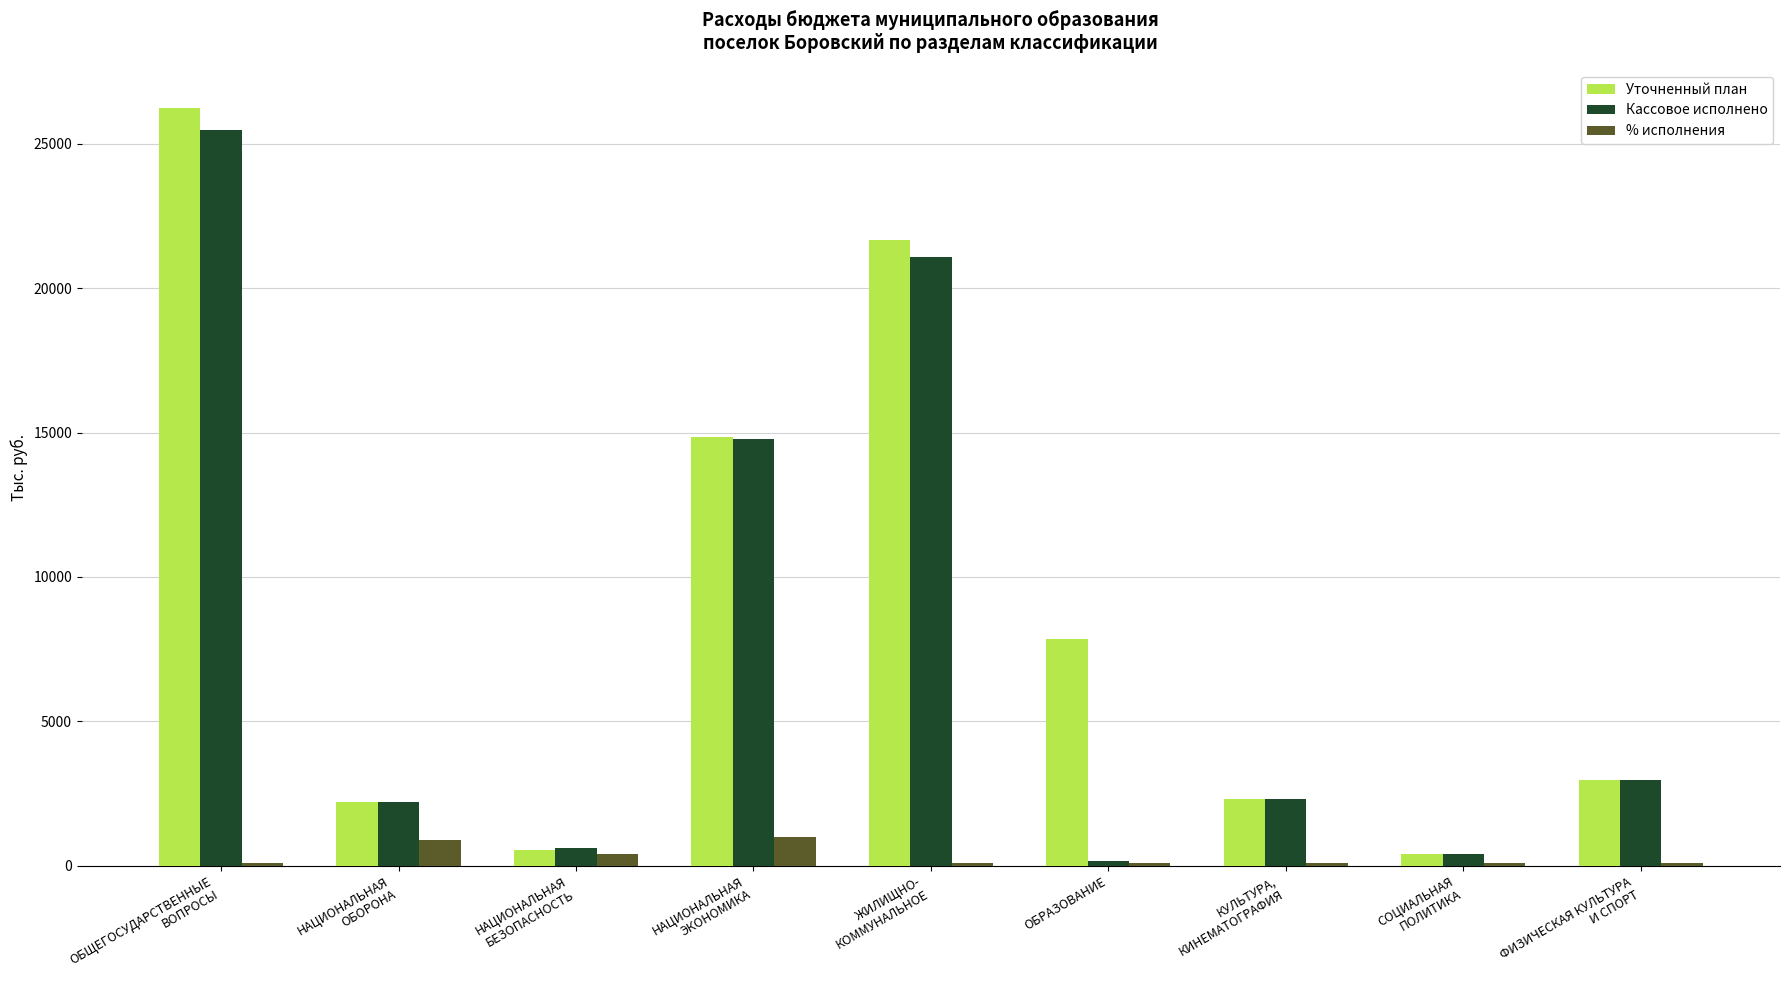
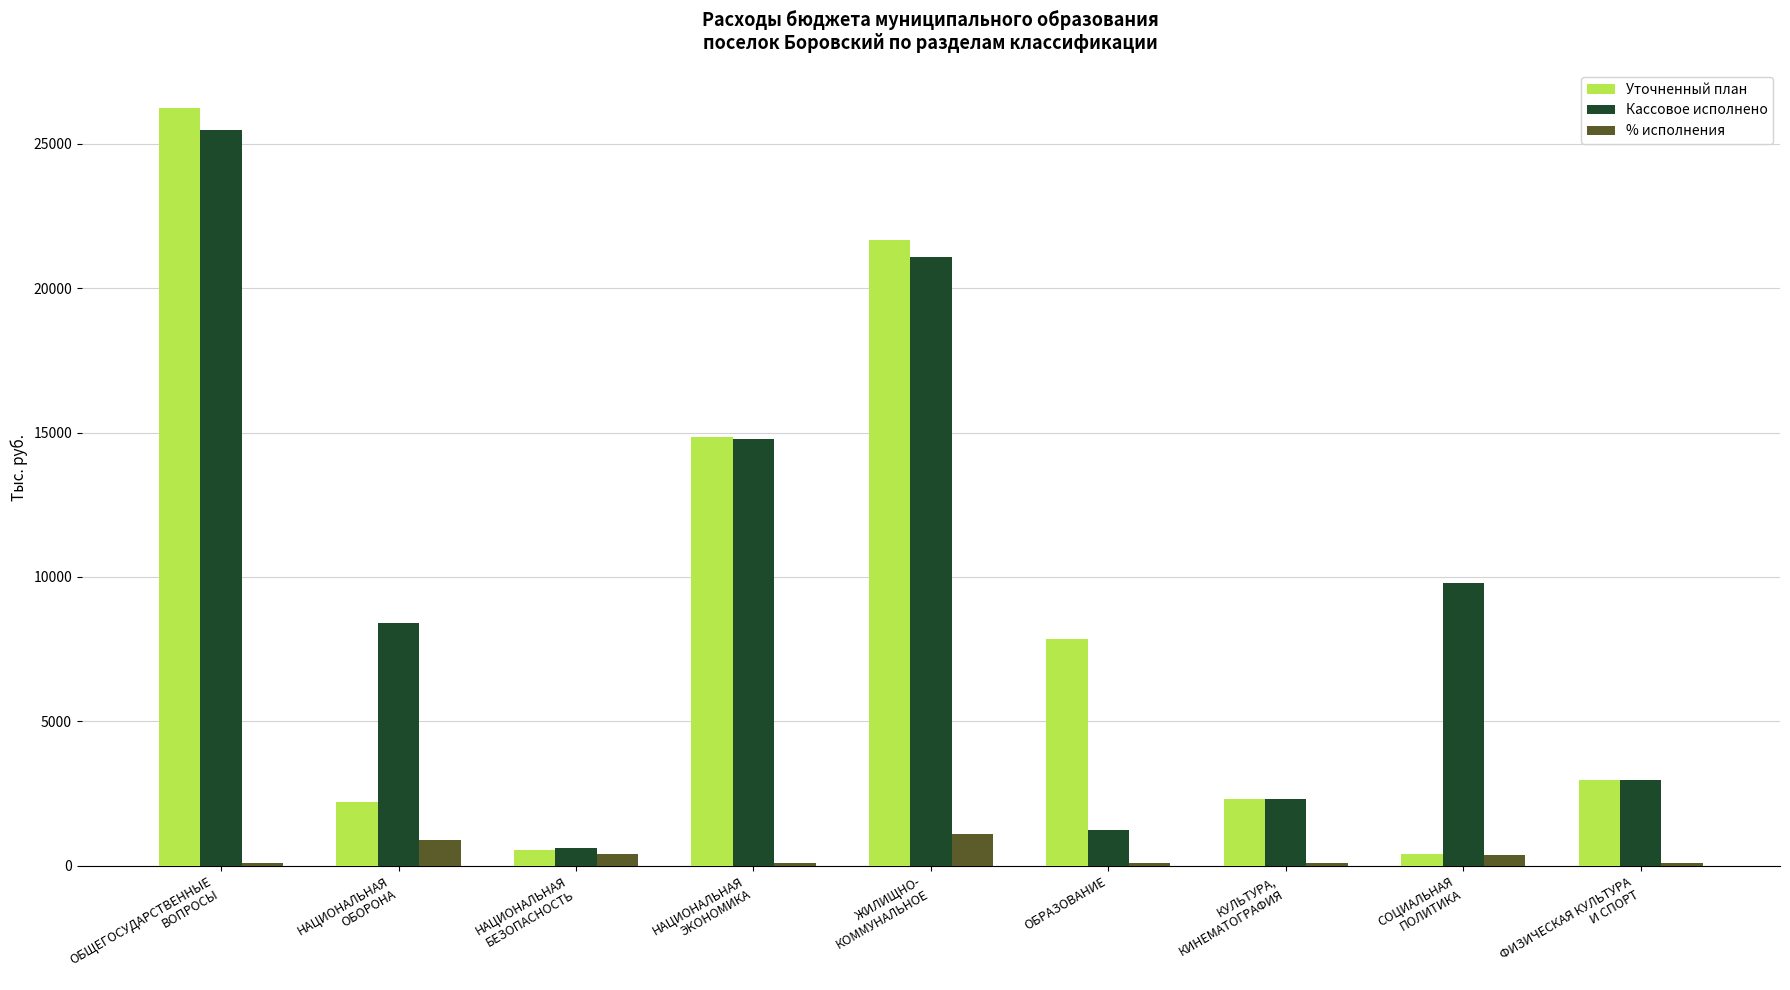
Кассовое исполнено, НАЦИОНАЛЬНАЯ ОБОРОНА: 2200 -> 8400
% исполнения, НАЦИОНАЛЬНАЯ ЭКОНОМИКА: 1000 -> 100
% исполнения, ЖИЛИЩНО- КОММУНАЛЬНОЕ: 100 -> 1100
Кассовое исполнено, ОБРАЗОВАНИЕ: 200 -> 1200
Кассовое исполнено, СОЦИАЛЬНАЯ ПОЛИТИКА: 400 -> 9800
% исполнения, СОЦИАЛЬНАЯ ПОЛИТИКА: 100 -> 400
